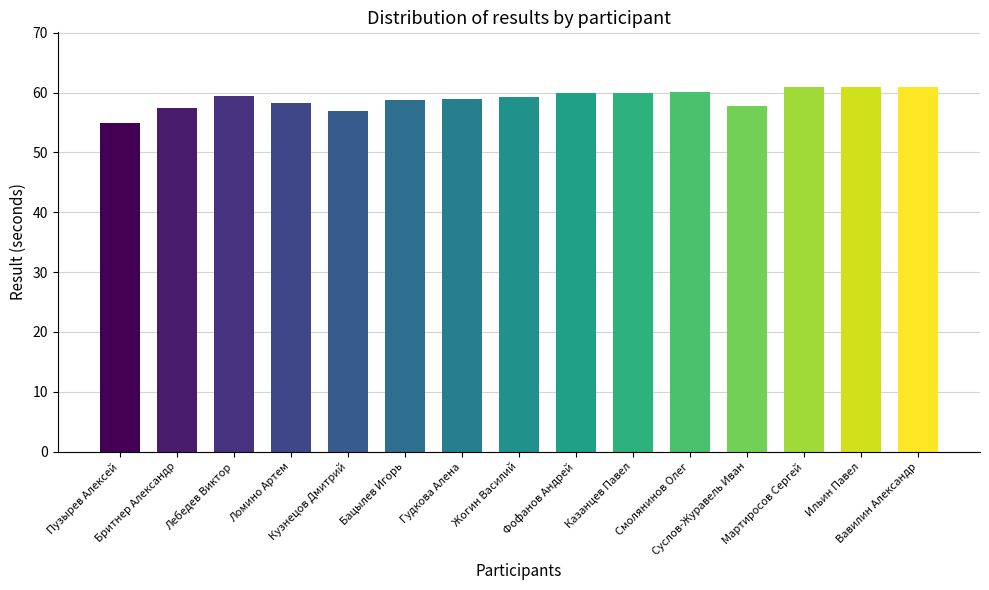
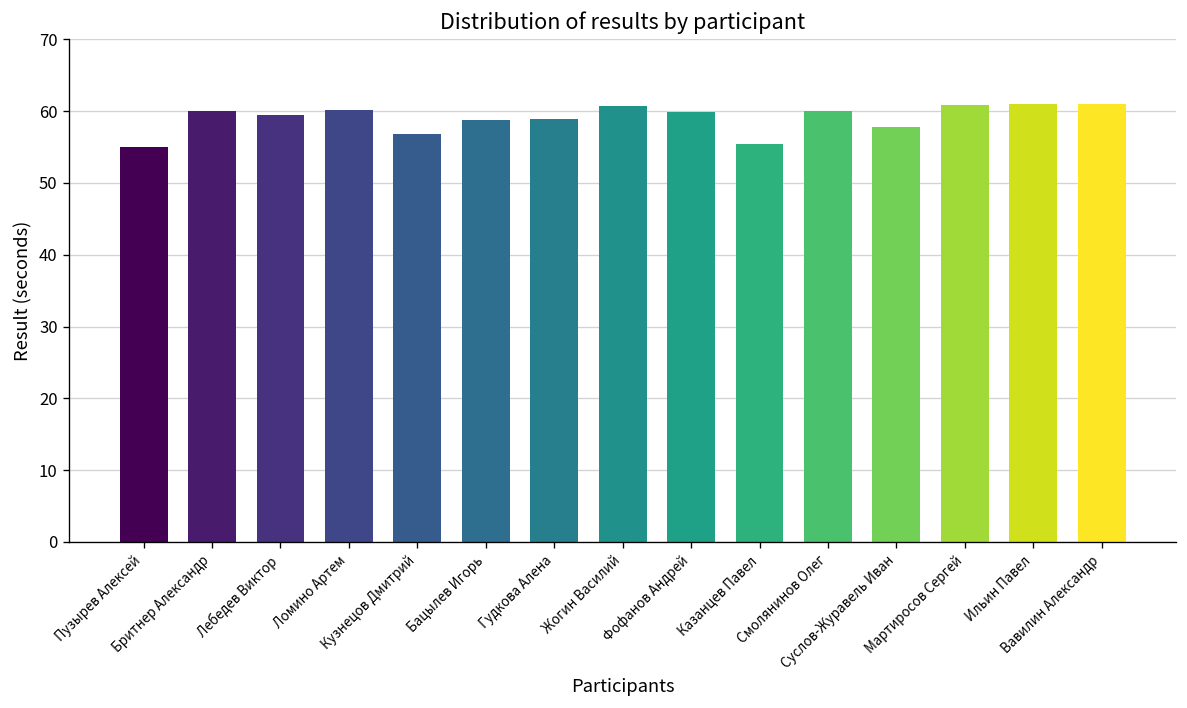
Бритнер Александр: 57 -> 60
Ломино Артем: 58 -> 60
Жогин Василий: 59 -> 61
Казанцев Павел: 60 -> 55
